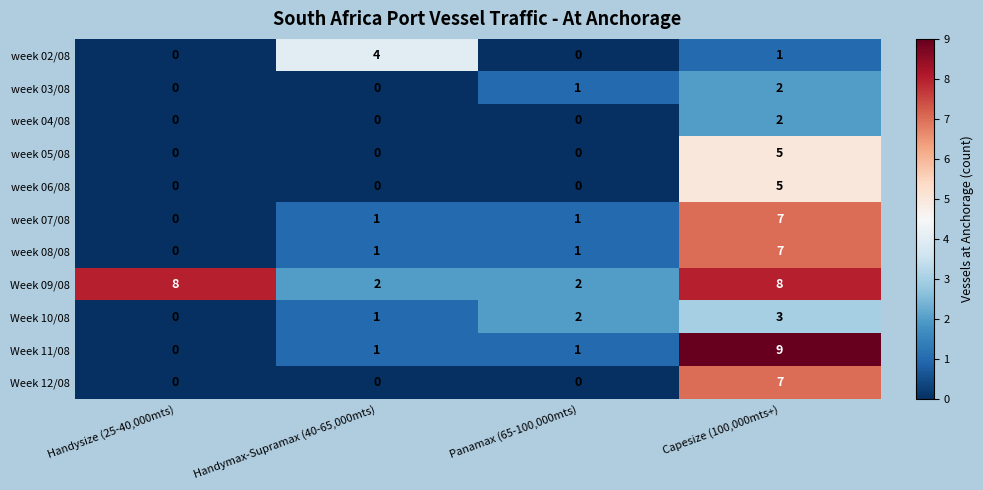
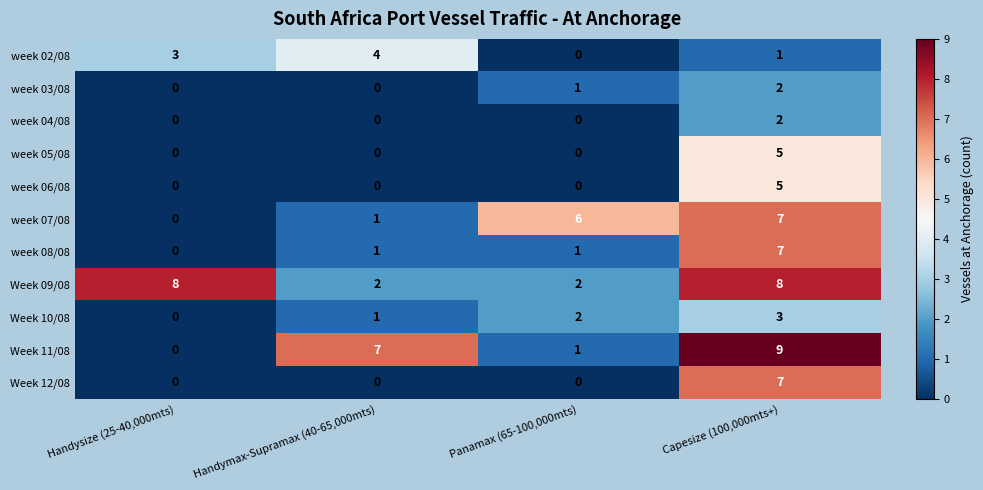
week 02/08, Handysize (25-40,000mts): 0 -> 3
week 07/08, Panamax (65-100,000mts): 1 -> 6
Week 11/08, Handymax-Supramax (40-65,000mts): 1 -> 7
